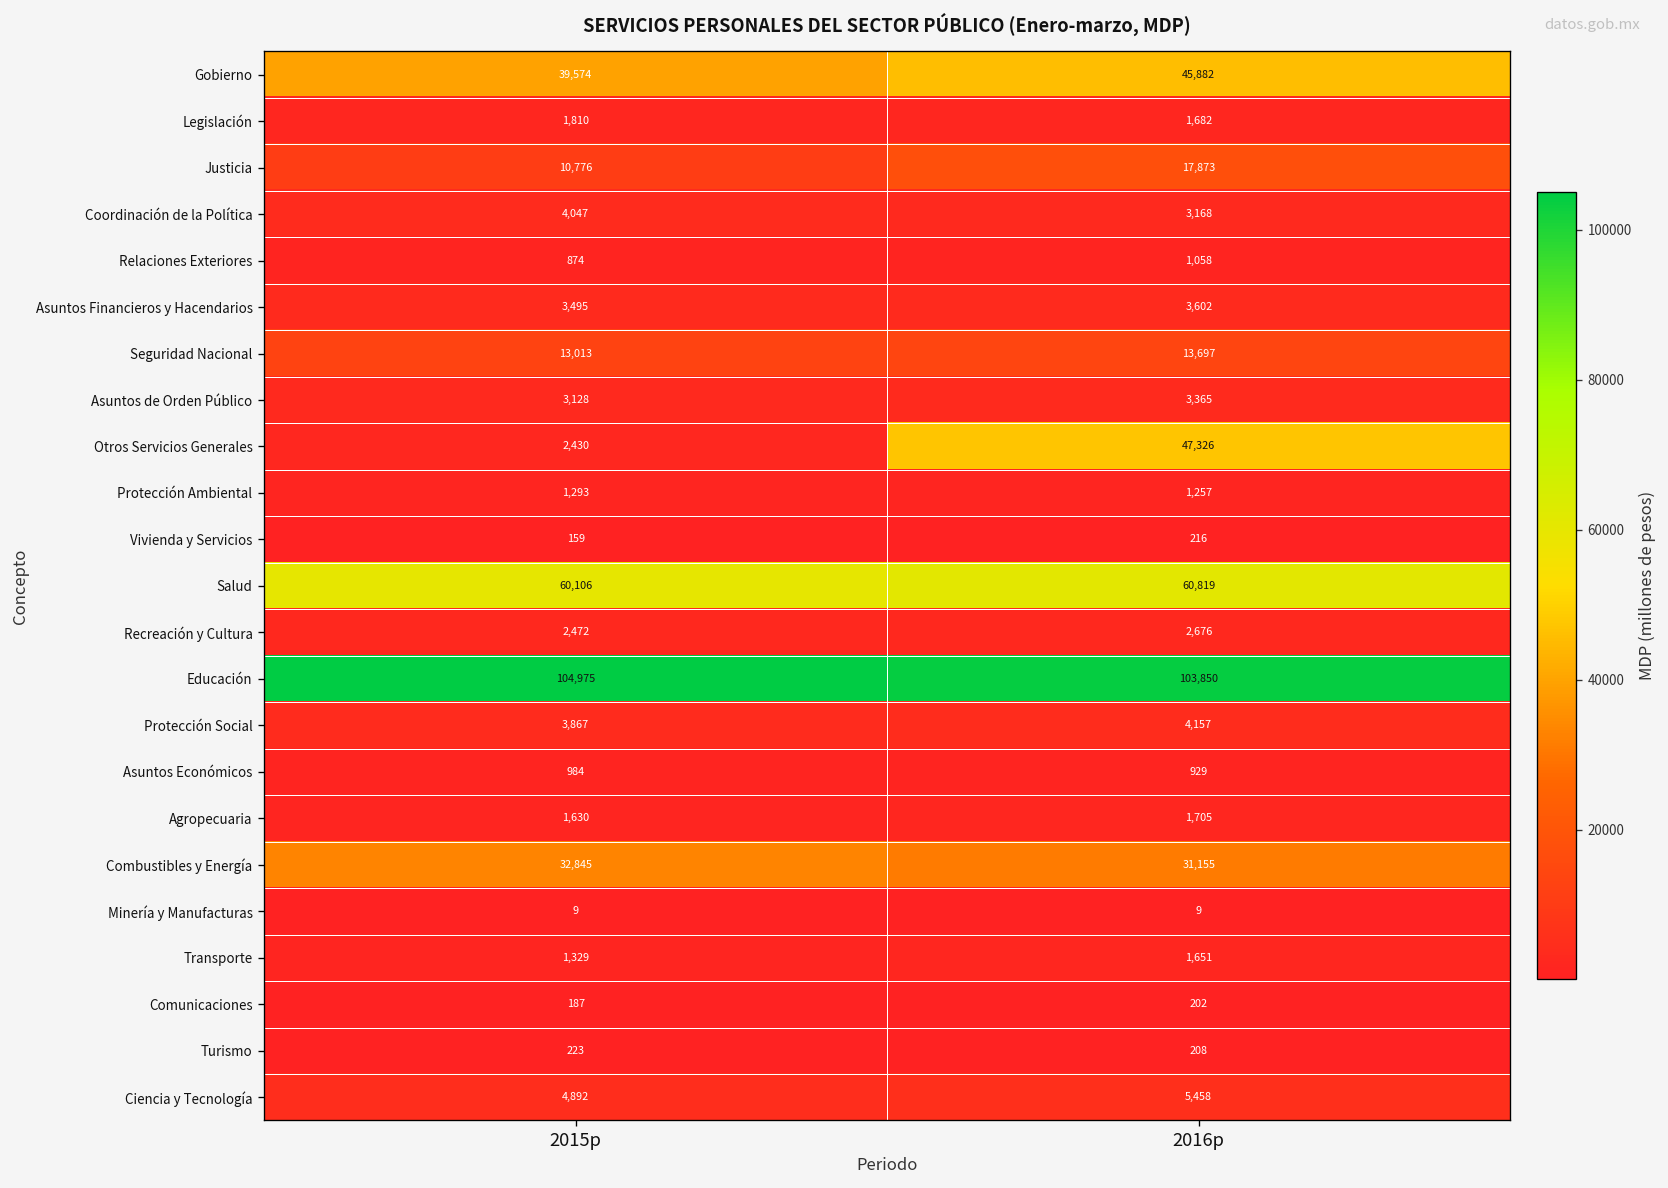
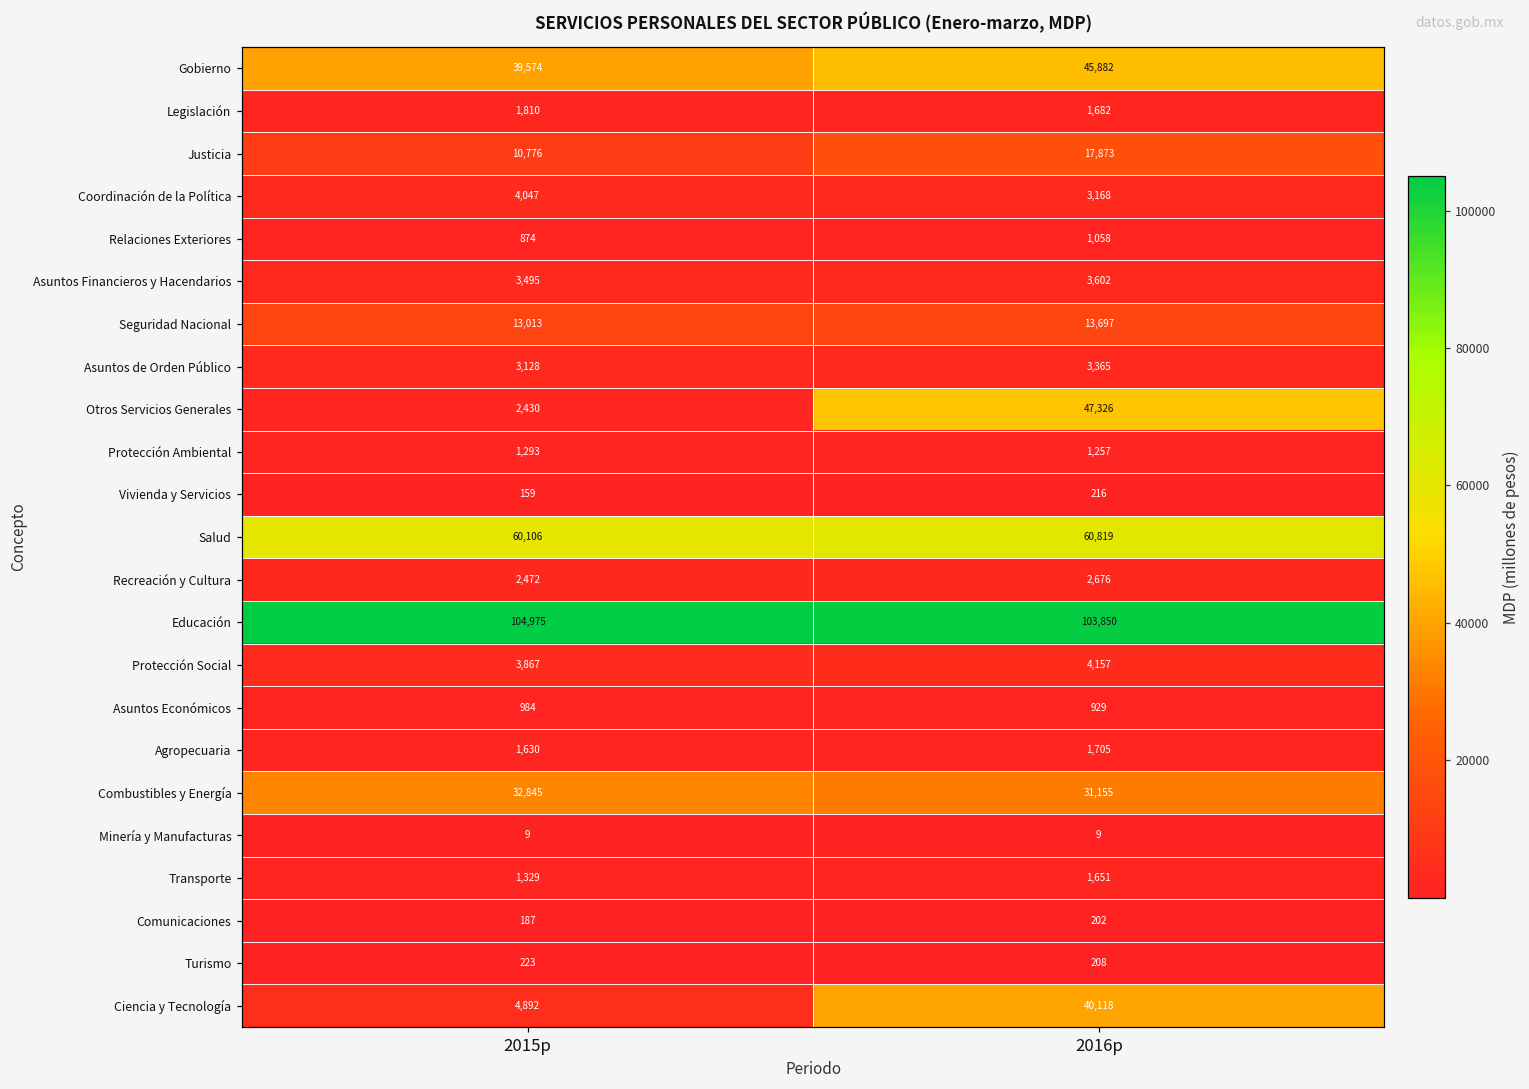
Ciencia y Tecnología, 2016p: 5,458 -> 40,118
